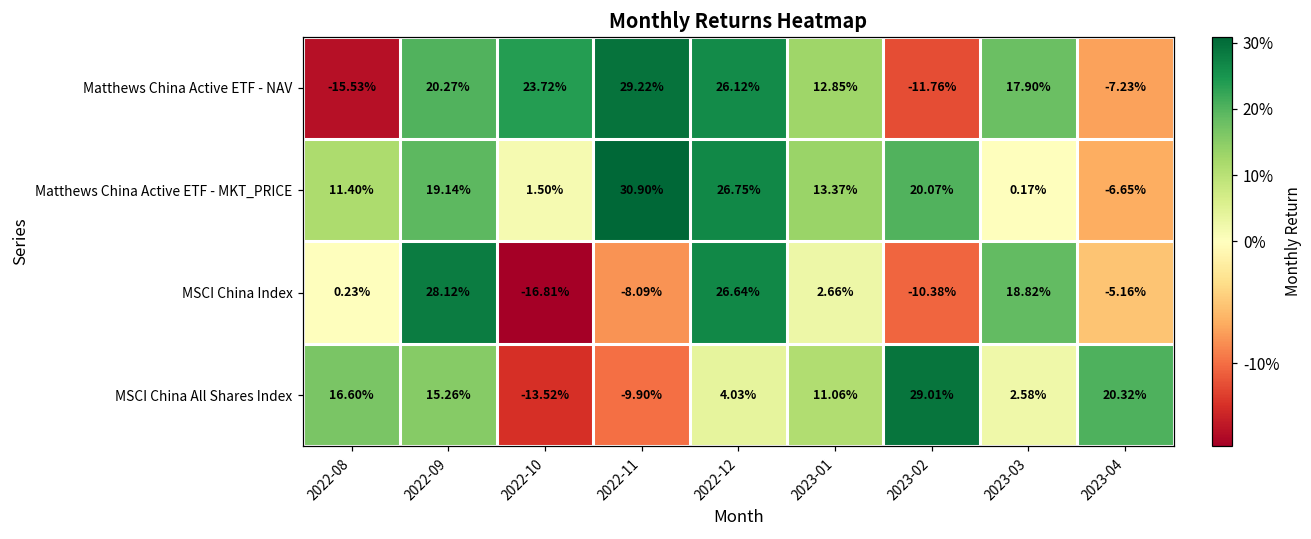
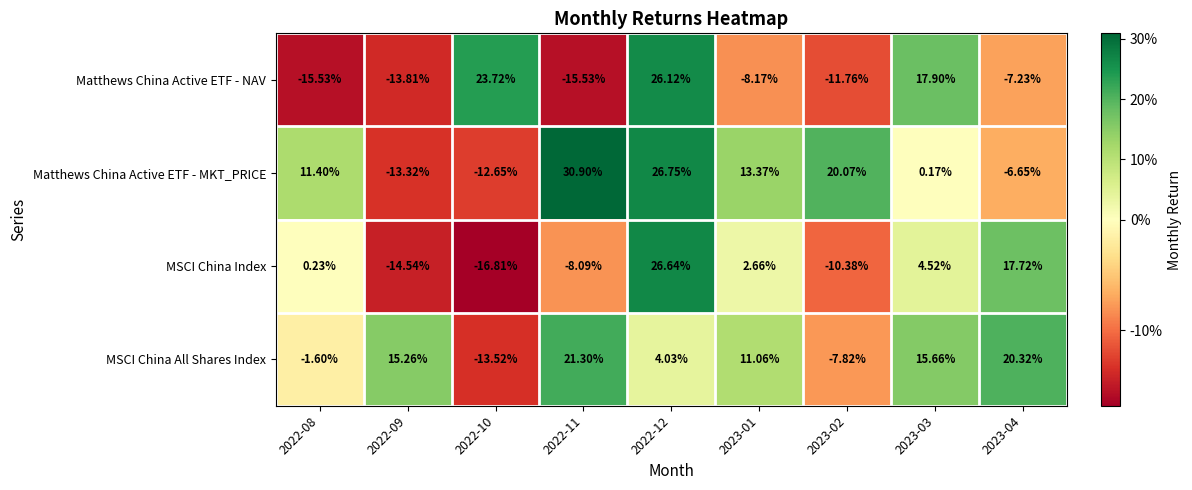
Matthews China Active ETF - NAV, 2022-09: 20.27% -> -13.81%
Matthews China Active ETF - NAV, 2022-11: 29.22% -> -15.53%
Matthews China Active ETF - NAV, 2023-01: 12.85% -> -8.17%
Matthews China Active ETF - MKT_PRICE, 2022-09: 19.14% -> -13.32%
Matthews China Active ETF - MKT_PRICE, 2022-10: 1.50% -> -12.65%
MSCI China Index, 2022-09: 28.12% -> -14.54%
MSCI China Index, 2023-03: 18.82% -> 4.52%
MSCI China Index, 2023-04: -5.16% -> 17.72%
MSCI China All Shares Index, 2022-08: 16.60% -> -1.60%
MSCI China All Shares Index, 2022-11: -9.90% -> 21.30%
MSCI China All Shares Index, 2023-02: 29.01% -> -7.82%
MSCI China All Shares Index, 2023-03: 2.58% -> 15.66%
